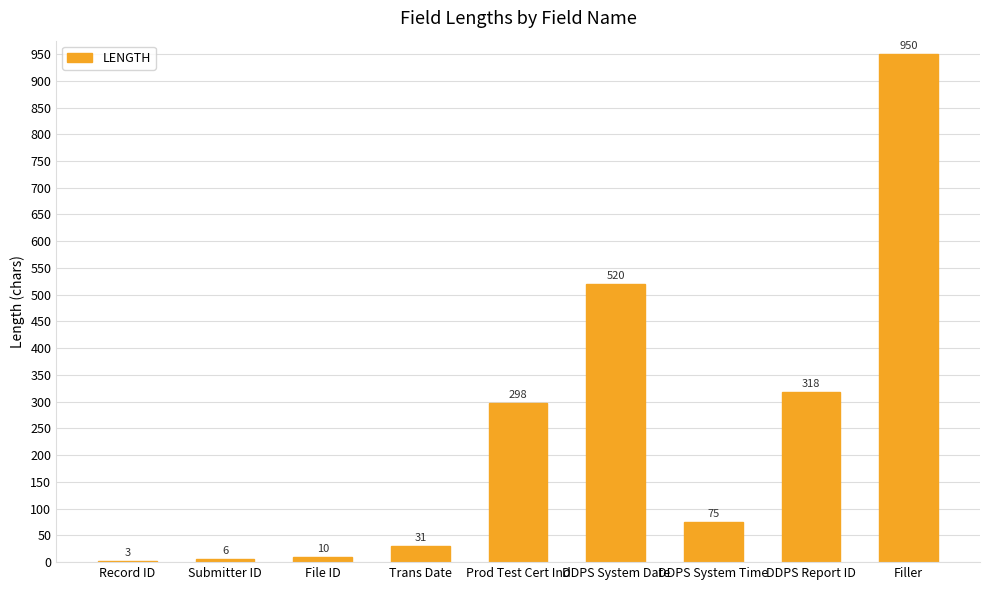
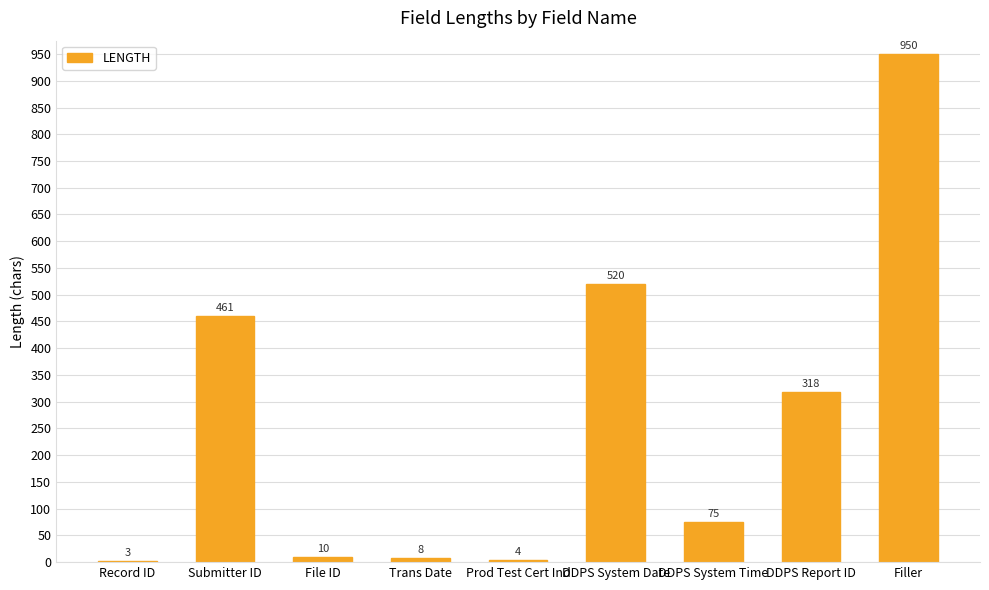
Submitter ID: 6 -> 461
Trans Date: 31 -> 8
Prod Test Cert Ind: 298 -> 4
